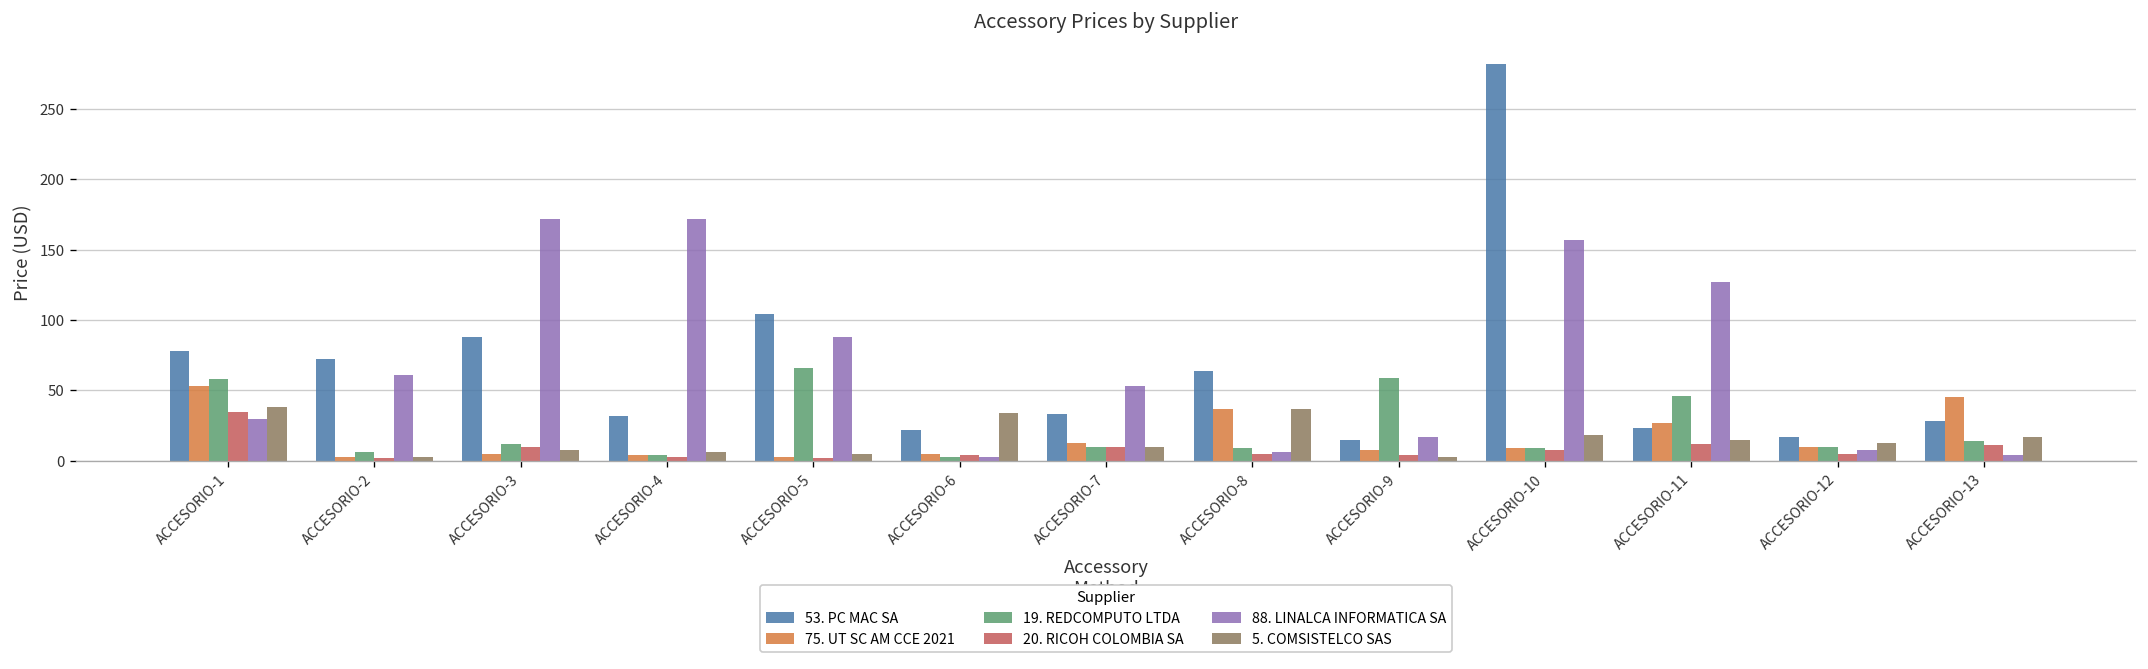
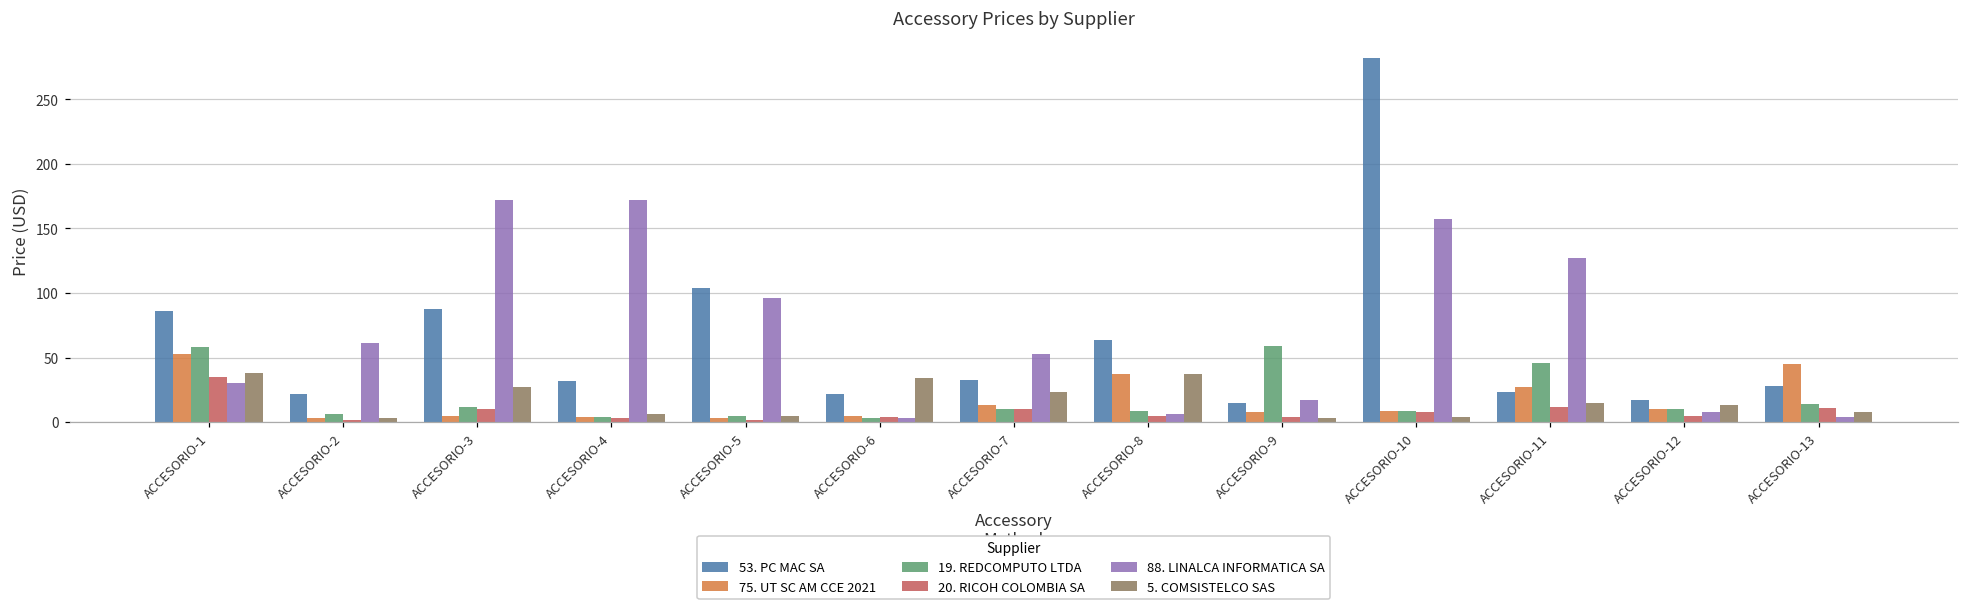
53. PC MAC SA, ACCESORIO-1: 78 -> 86
53. PC MAC SA, ACCESORIO-2: 72 -> 22
5. COMSISTELCO SAS, ACCESORIO-3: 8 -> 27
19. REDCOMPUTO LTDA, ACCESORIO-5: 66 -> 5
88. LINALCA INFORMATICA SA, ACCESORIO-5: 88 -> 96
5. COMSISTELCO SAS, ACCESORIO-7: 10 -> 23
5. COMSISTELCO SAS, ACCESORIO-10: 18 -> 4
5. COMSISTELCO SAS, ACCESORIO-13: 17 -> 8
